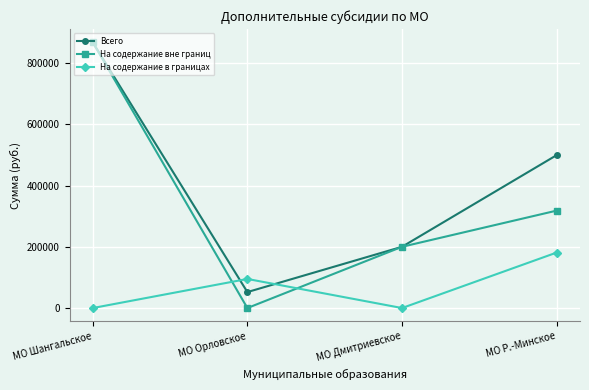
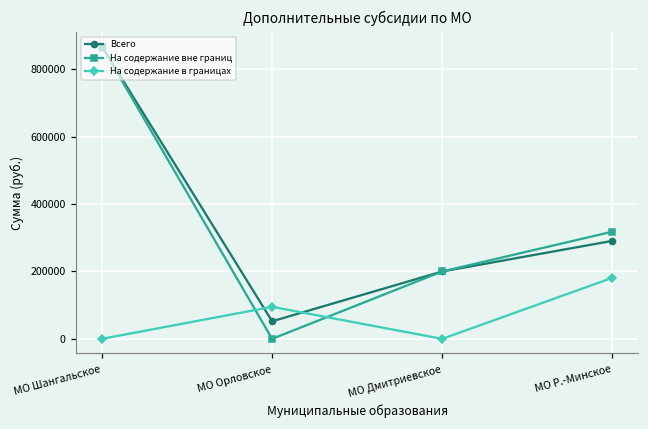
Всего, МО Р.-Минское: 500000 -> 290000
